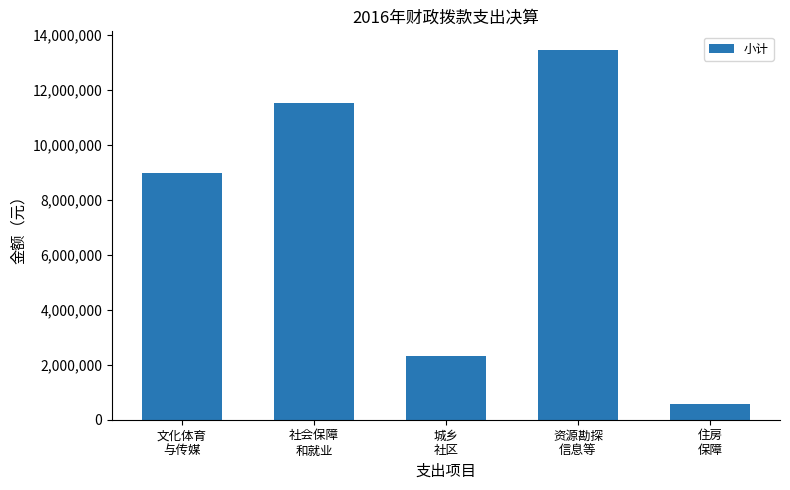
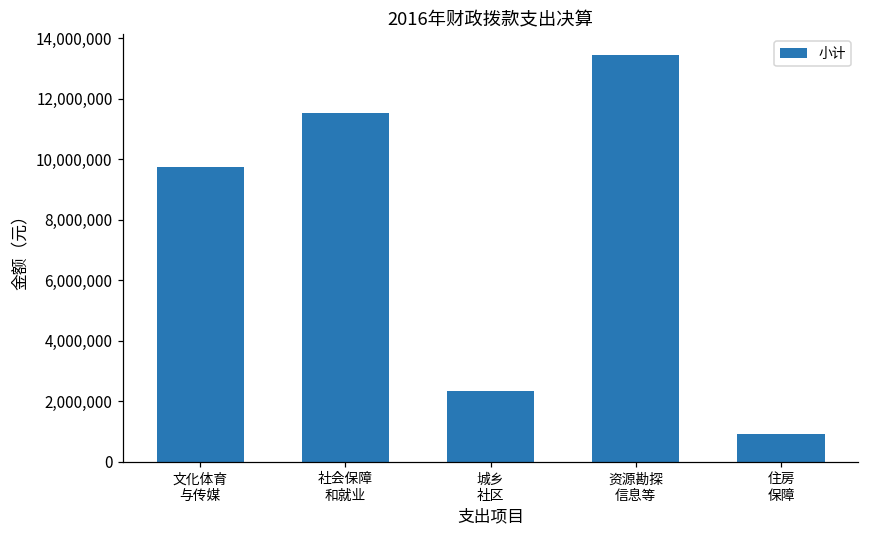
文化体育 与传媒: 9,000,000 -> 9,800,000
住房 保障: 600,000 -> 900,000
